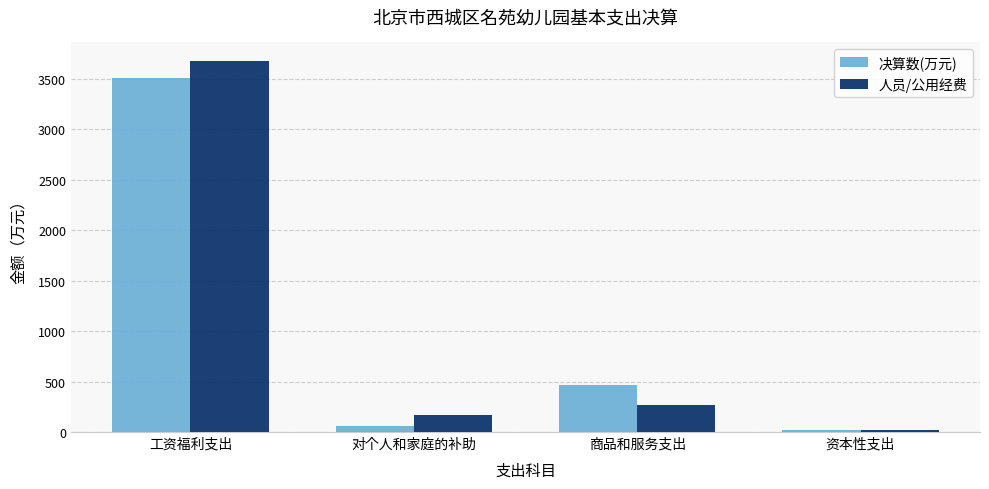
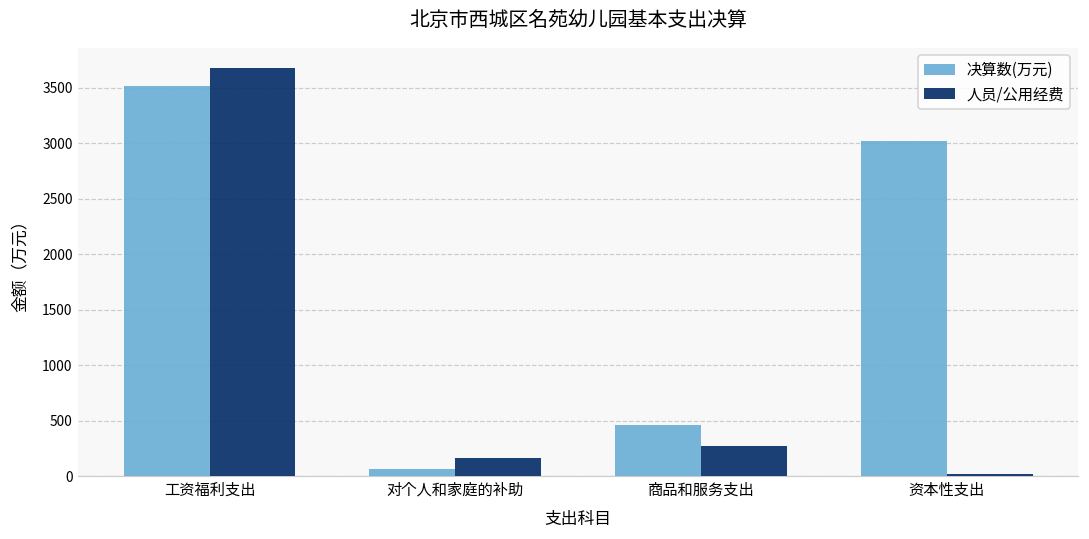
决算数(万元), 资本性支出: 20 -> 3020
